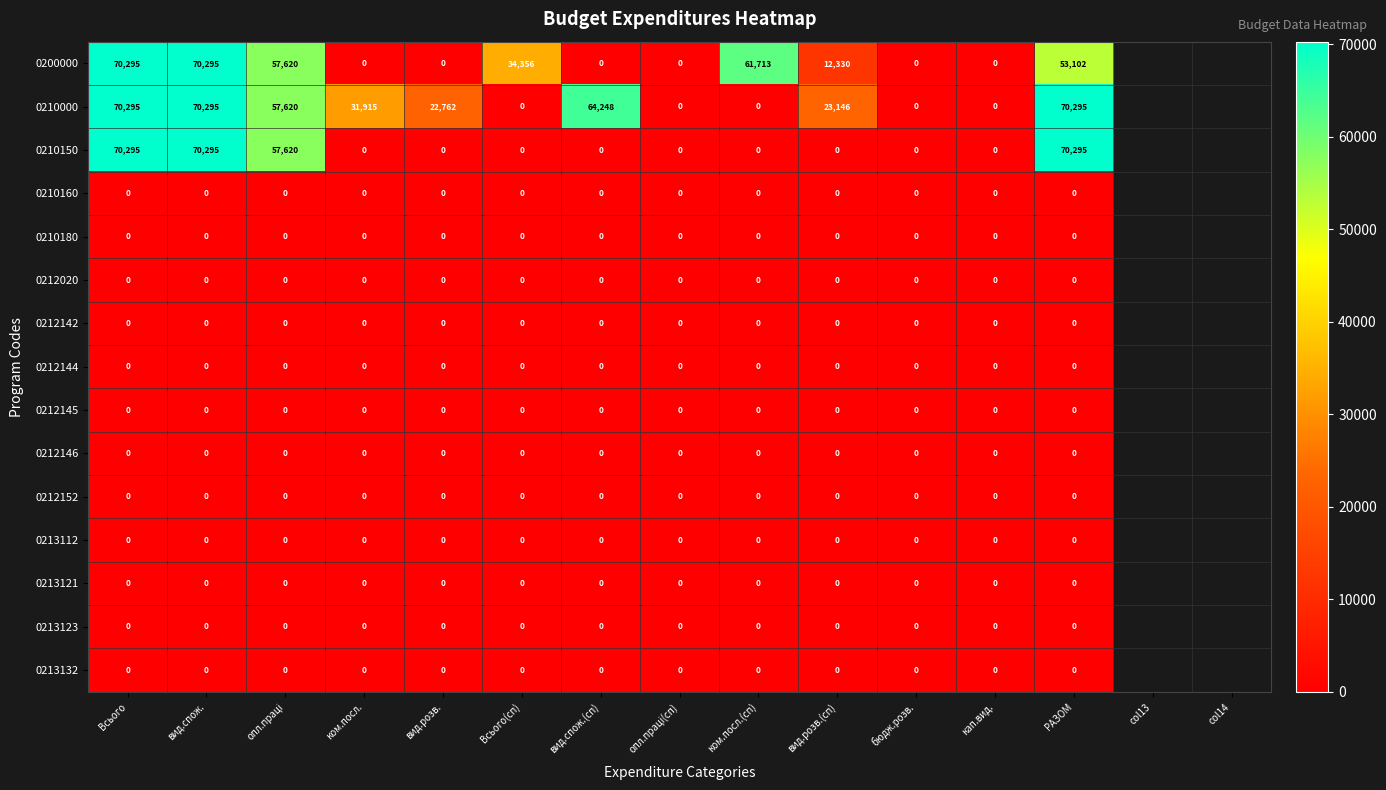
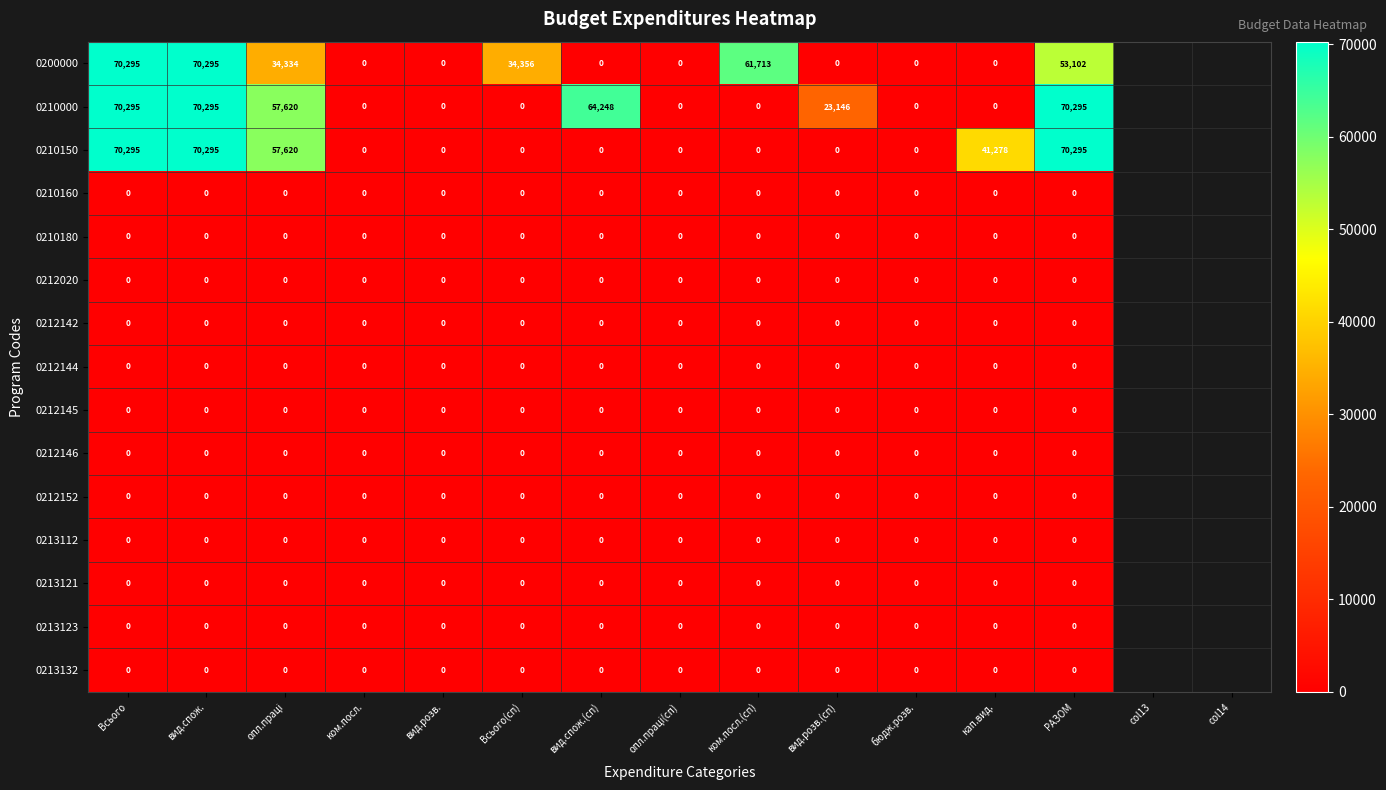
0200000, опл.праці: 57,620 -> 34,334
0200000, вид.розв.(сп): 12,330 -> 0
0210000, ком.посл.: 31,915 -> 0
0210000, вид.розв.: 22,762 -> 0
0210150, кап.вид.: 0 -> 41,278
